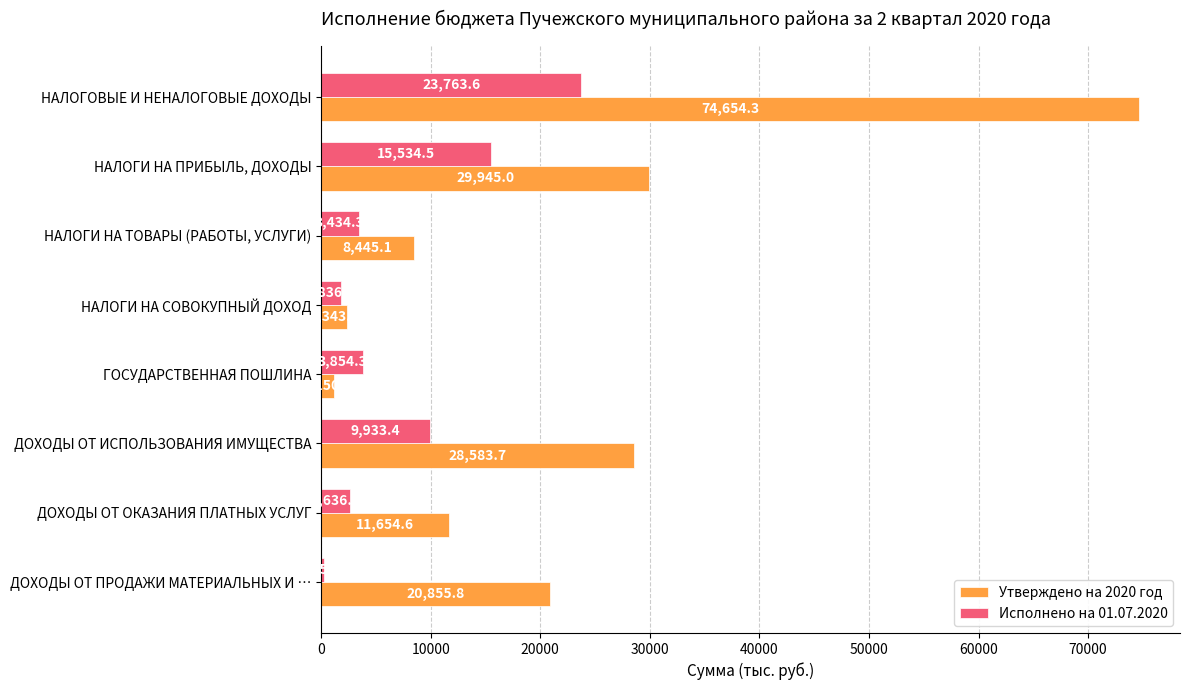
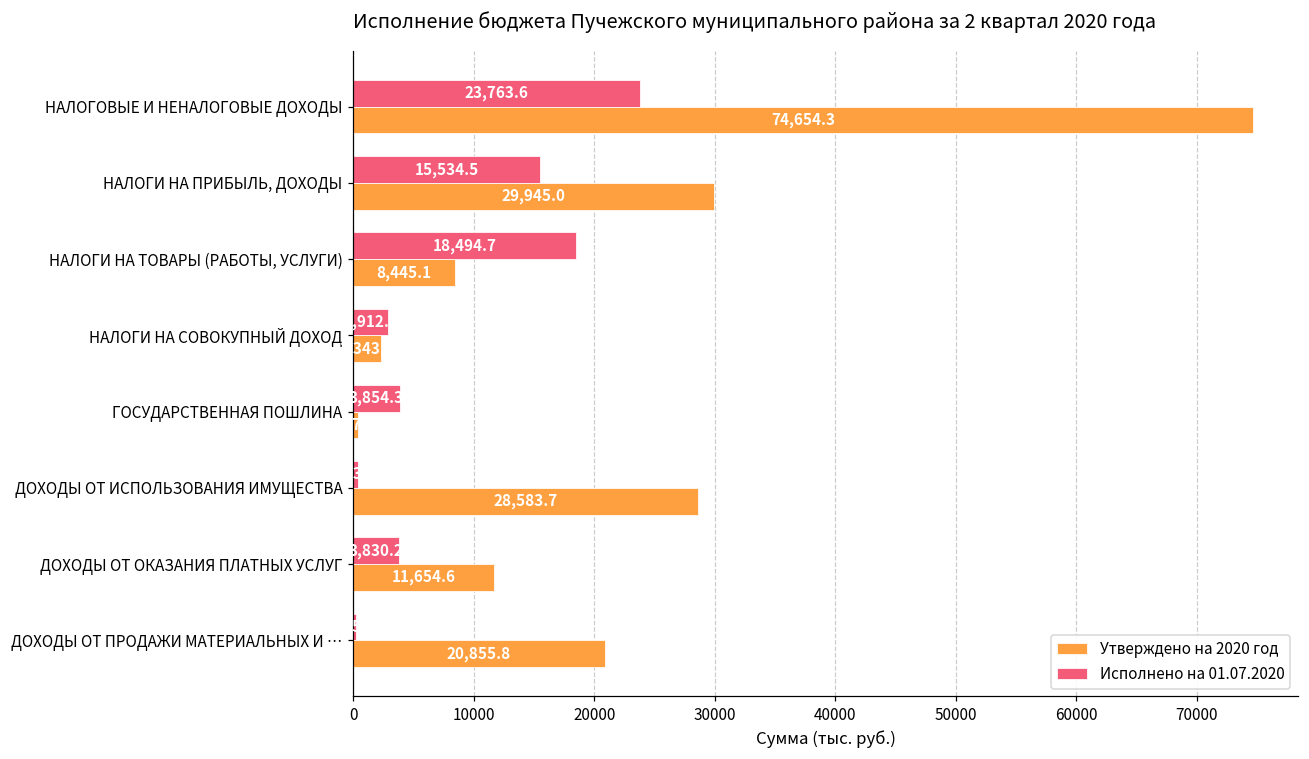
Исполнено на 01.07.2020, НАЛОГИ НА ТОВАРЫ (РАБОТЫ, УСЛУГИ): 3,434.3 -> 18,494.7
Исполнено на 01.07.2020, НАЛОГИ НА СОВОКУПНЫЙ ДОХОД: 1800 -> 2900
Утверждено на 2020 год, ГОСУДАРСТВЕННАЯ ПОШЛИНА: 1200 -> 400
Исполнено на 01.07.2020, ДОХОДЫ ОТ ИСПОЛЬЗОВАНИЯ ИМУЩЕСТВА: 9900 -> 400
Исполнено на 01.07.2020, ДОХОДЫ ОТ ОКАЗАНИЯ ПЛАТНЫХ УСЛУГ: 2600 -> 3800
